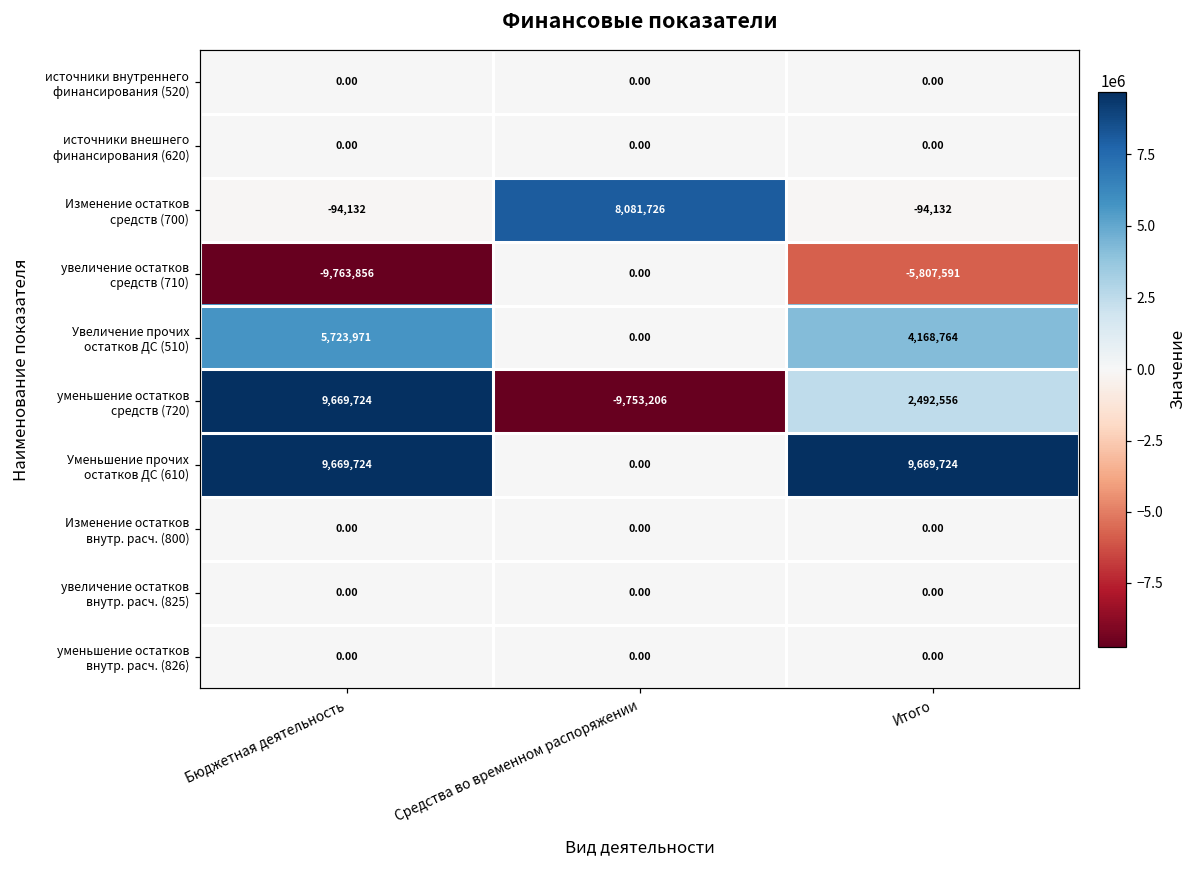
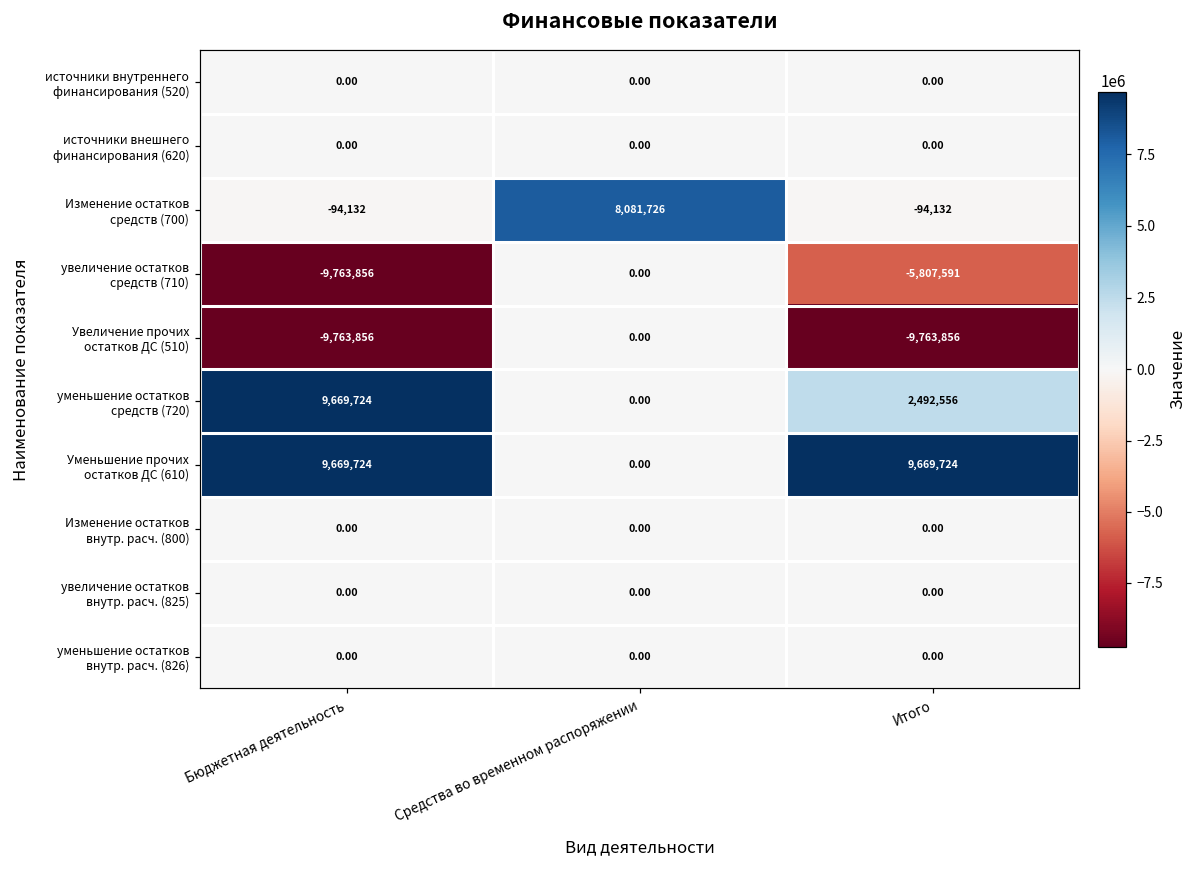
Увеличение прочих остатков ДС (510), Бюджетная деятельность: 5,723,971 -> -9,763,856
Увеличение прочих остатков ДС (510), Итого: 4,168,764 -> -9,763,856
уменьшение остатков средств (720), Средства во временном распоряжении: -9,753,206 -> 0.00
